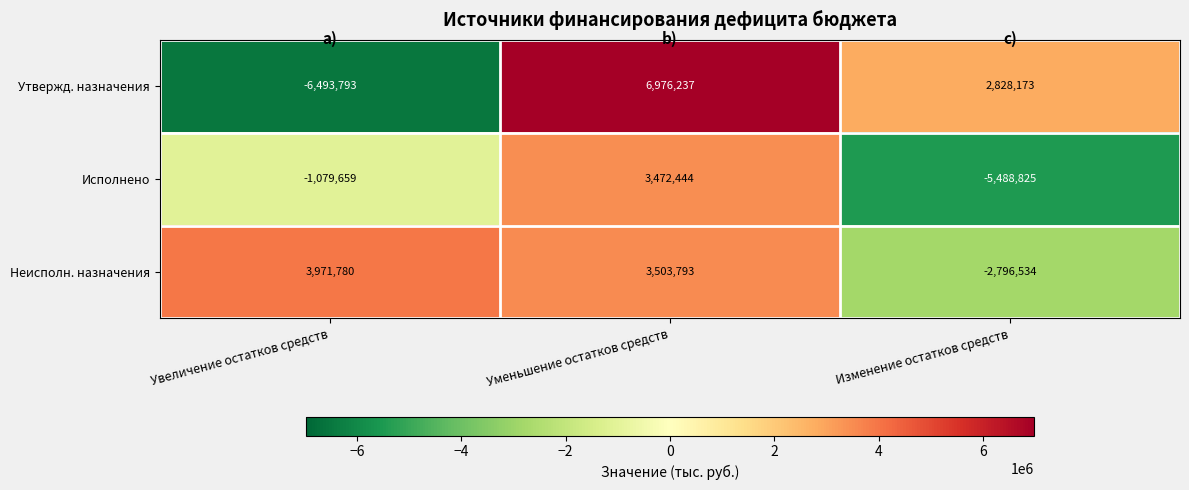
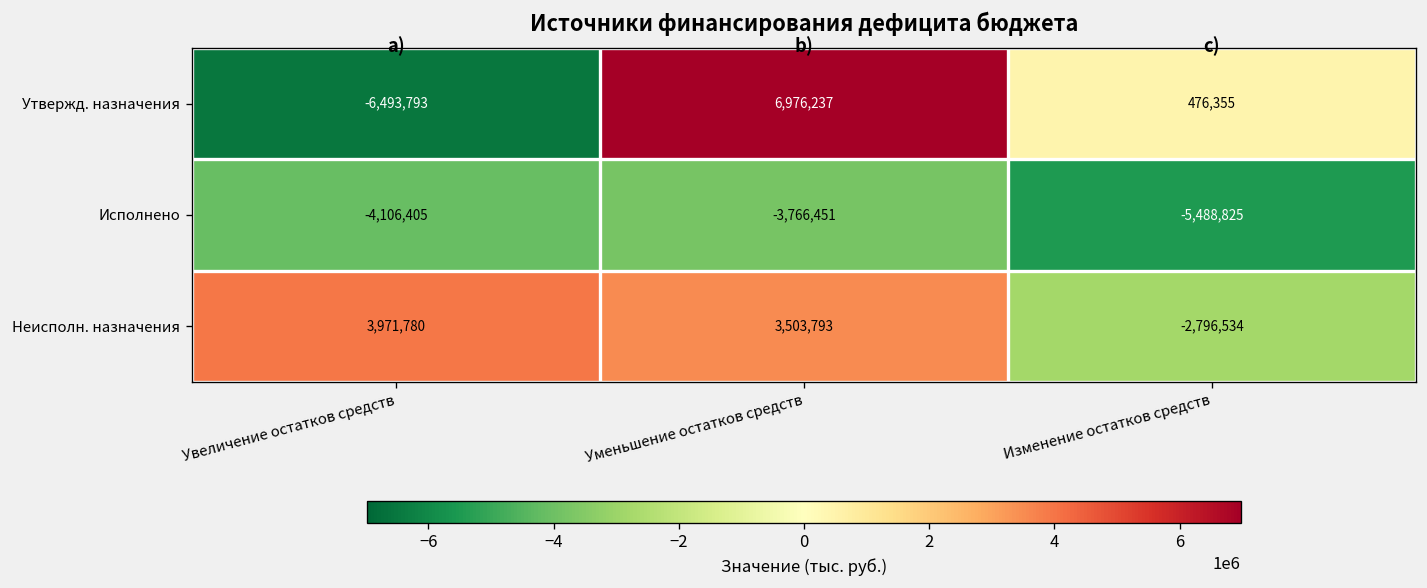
Утвержд. назначения, Изменение остатков средств: 2,828,173 -> 476,355
Исполнено, Увеличение остатков средств: -1,079,659 -> -4,106,405
Исполнено, Уменьшение остатков средств: 3,472,444 -> -3,766,451
